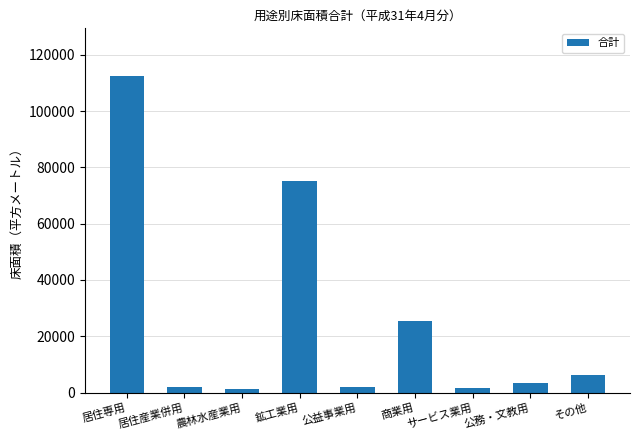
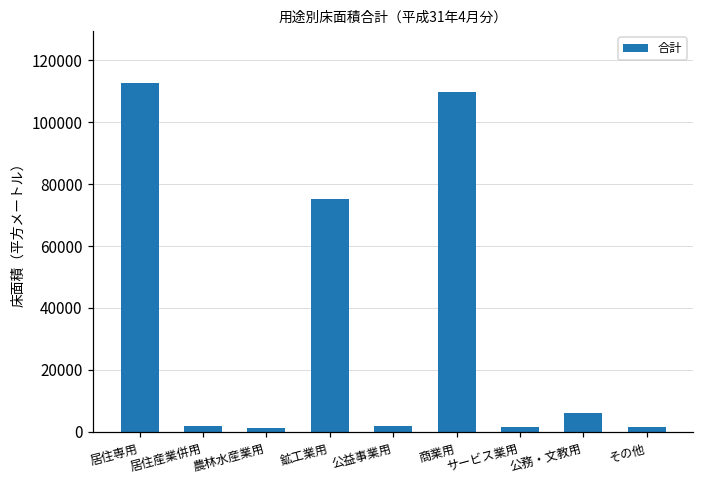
商業用: 26000 -> 110000
公務・文教用: 3000 -> 6000
その他: 6000 -> 2000
